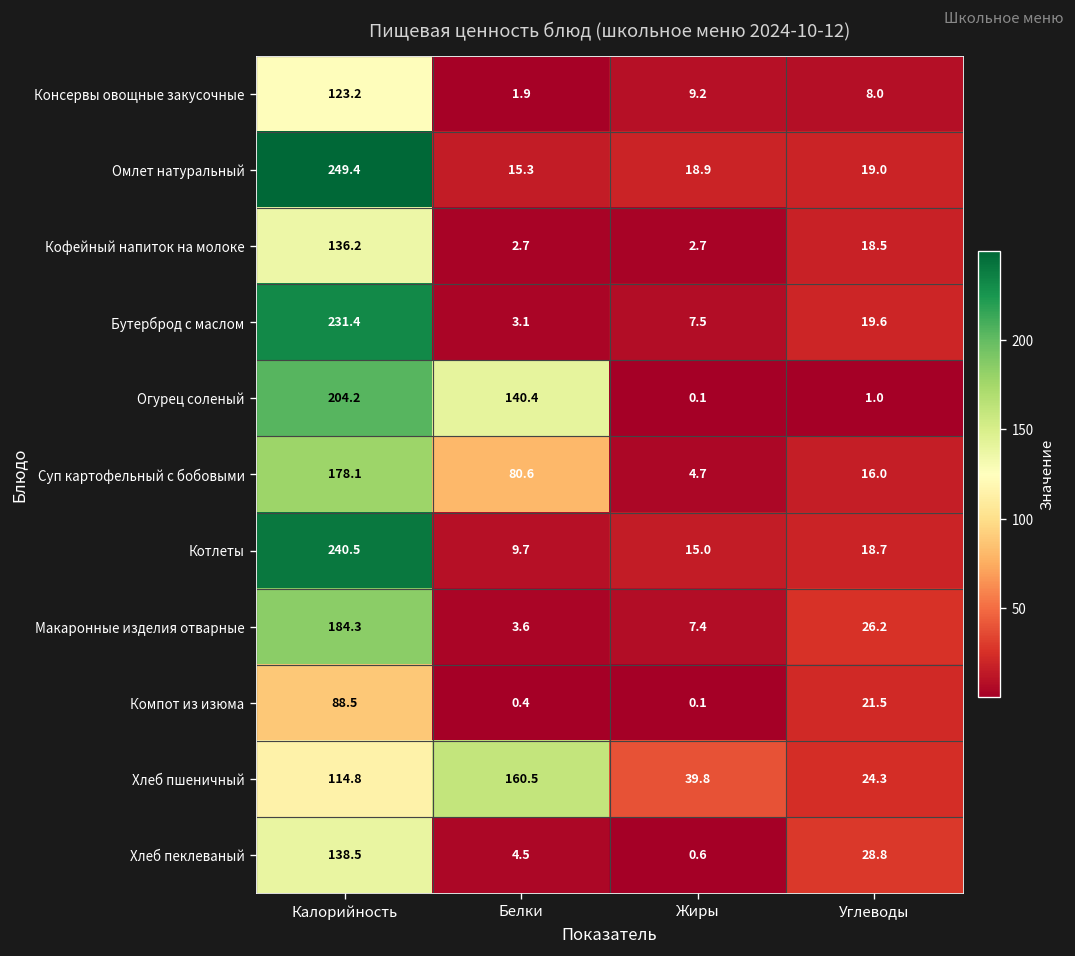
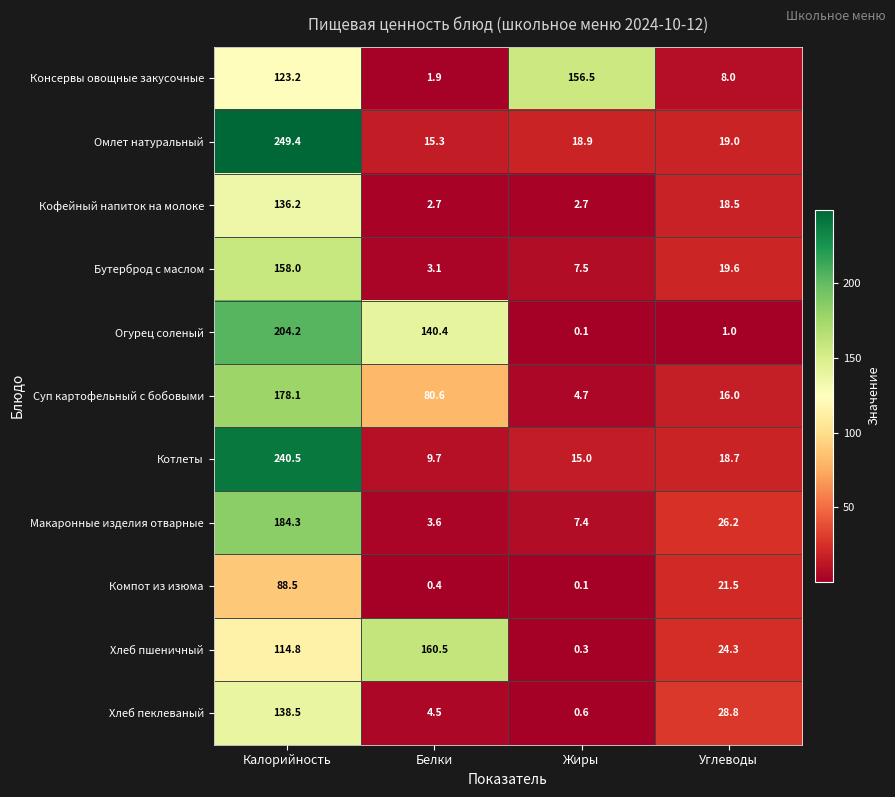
Консервы овощные закусочные, Жиры: 9.2 -> 156.5
Бутерброд с маслом, Калорийность: 231.4 -> 158.0
Хлеб пшеничный, Жиры: 39.8 -> 0.3
